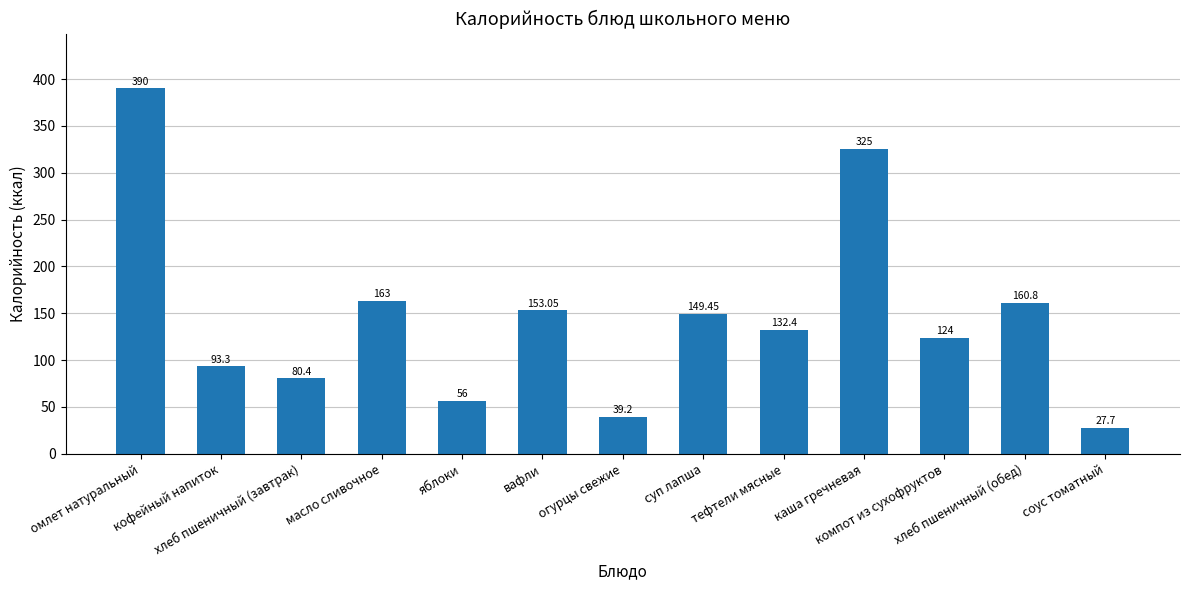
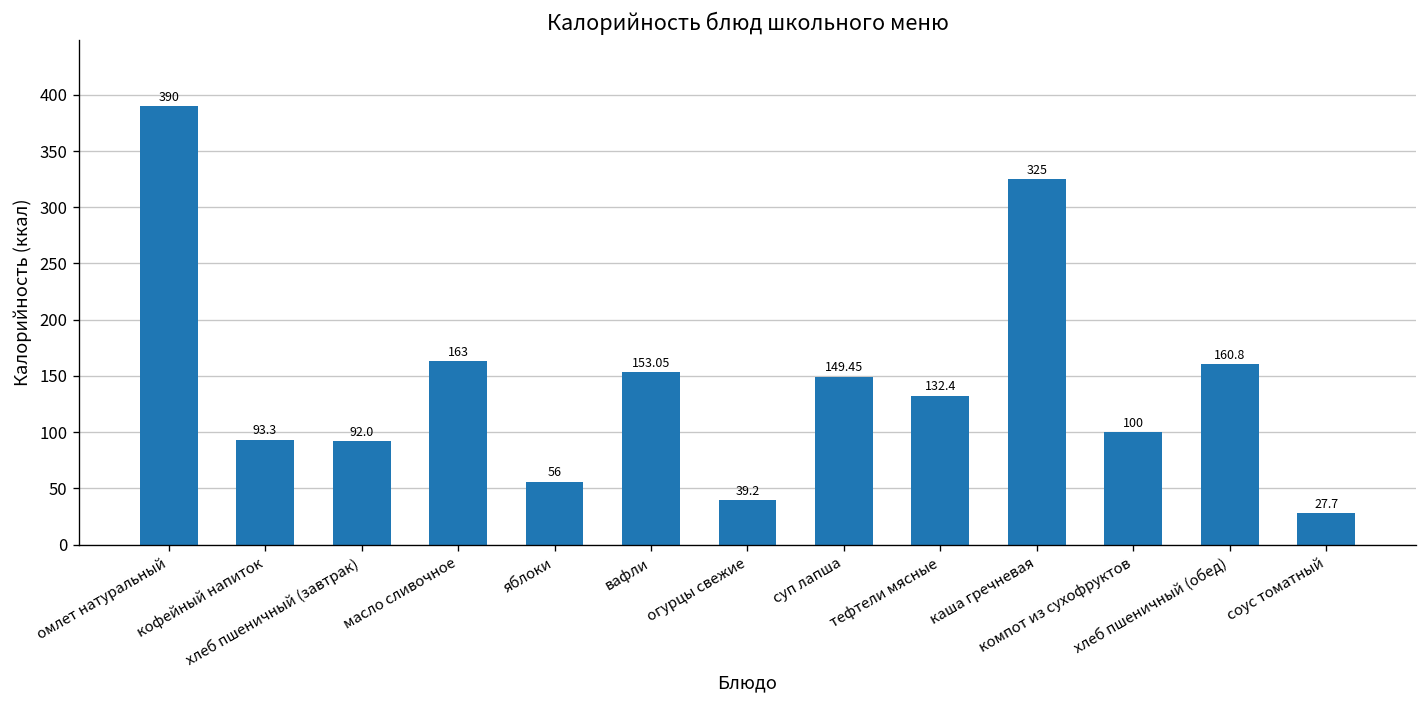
хлеб пшеничный (завтрак): 80.4 -> 92.0
компот из сухофруктов: 124 -> 100
